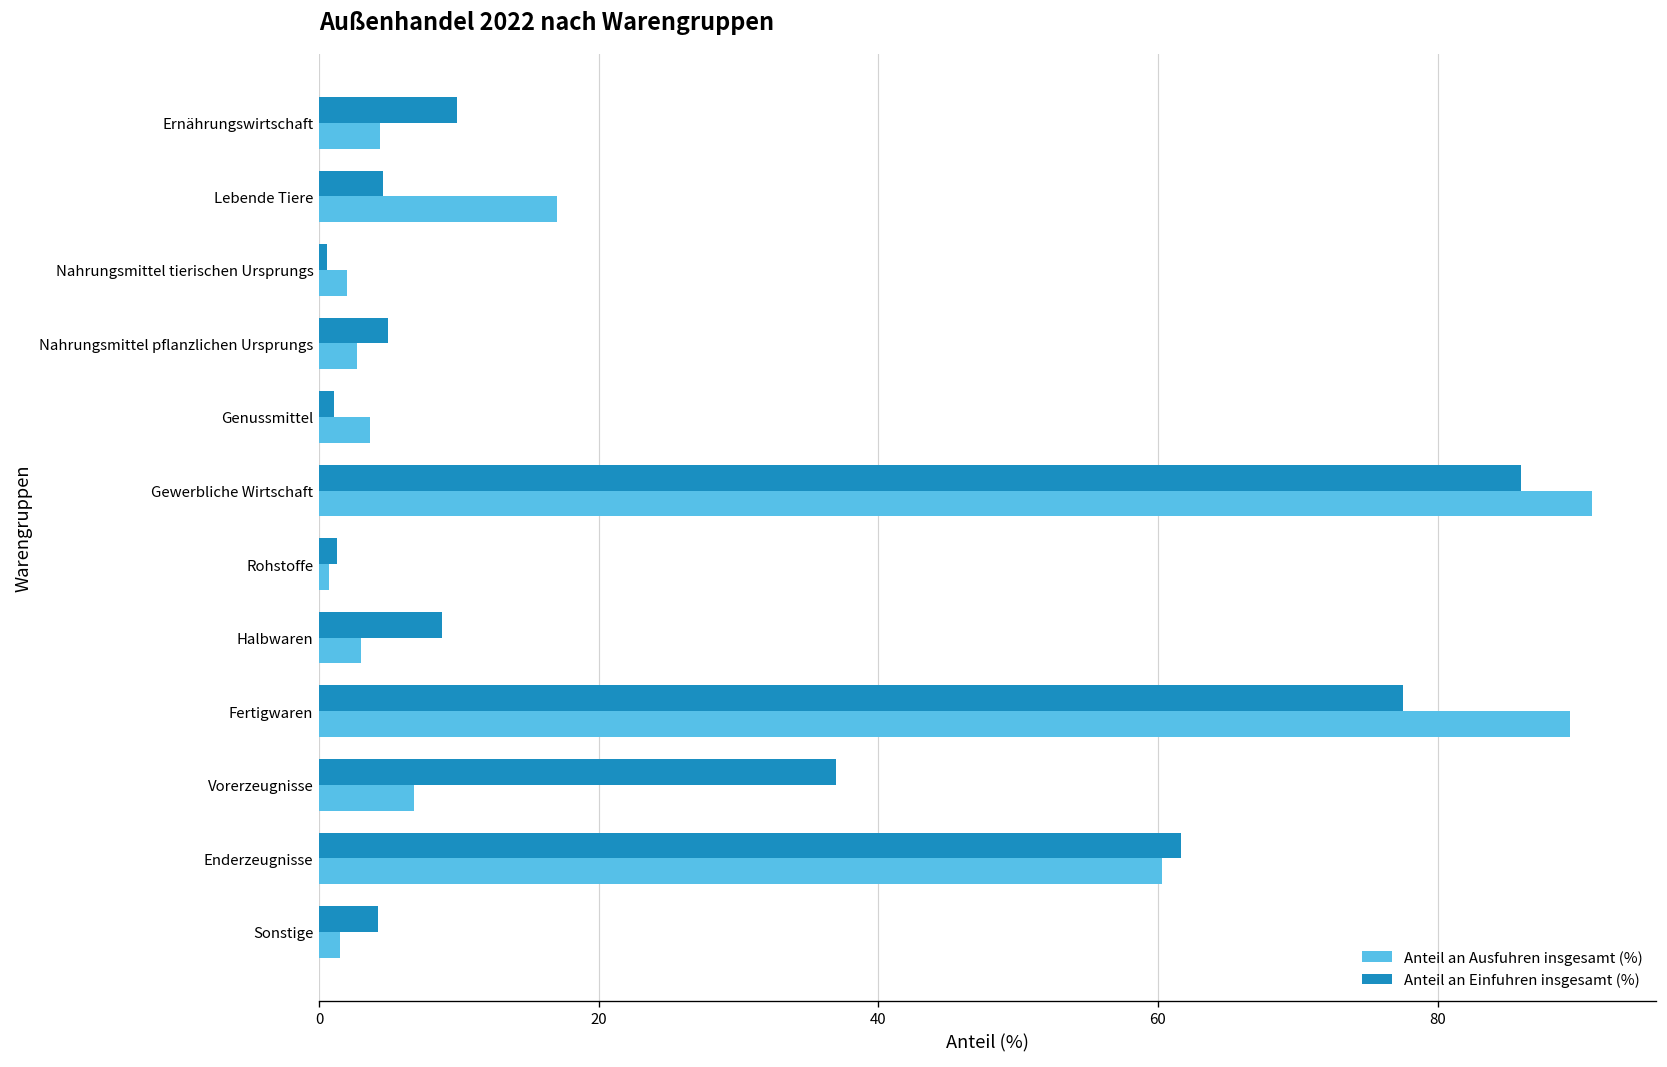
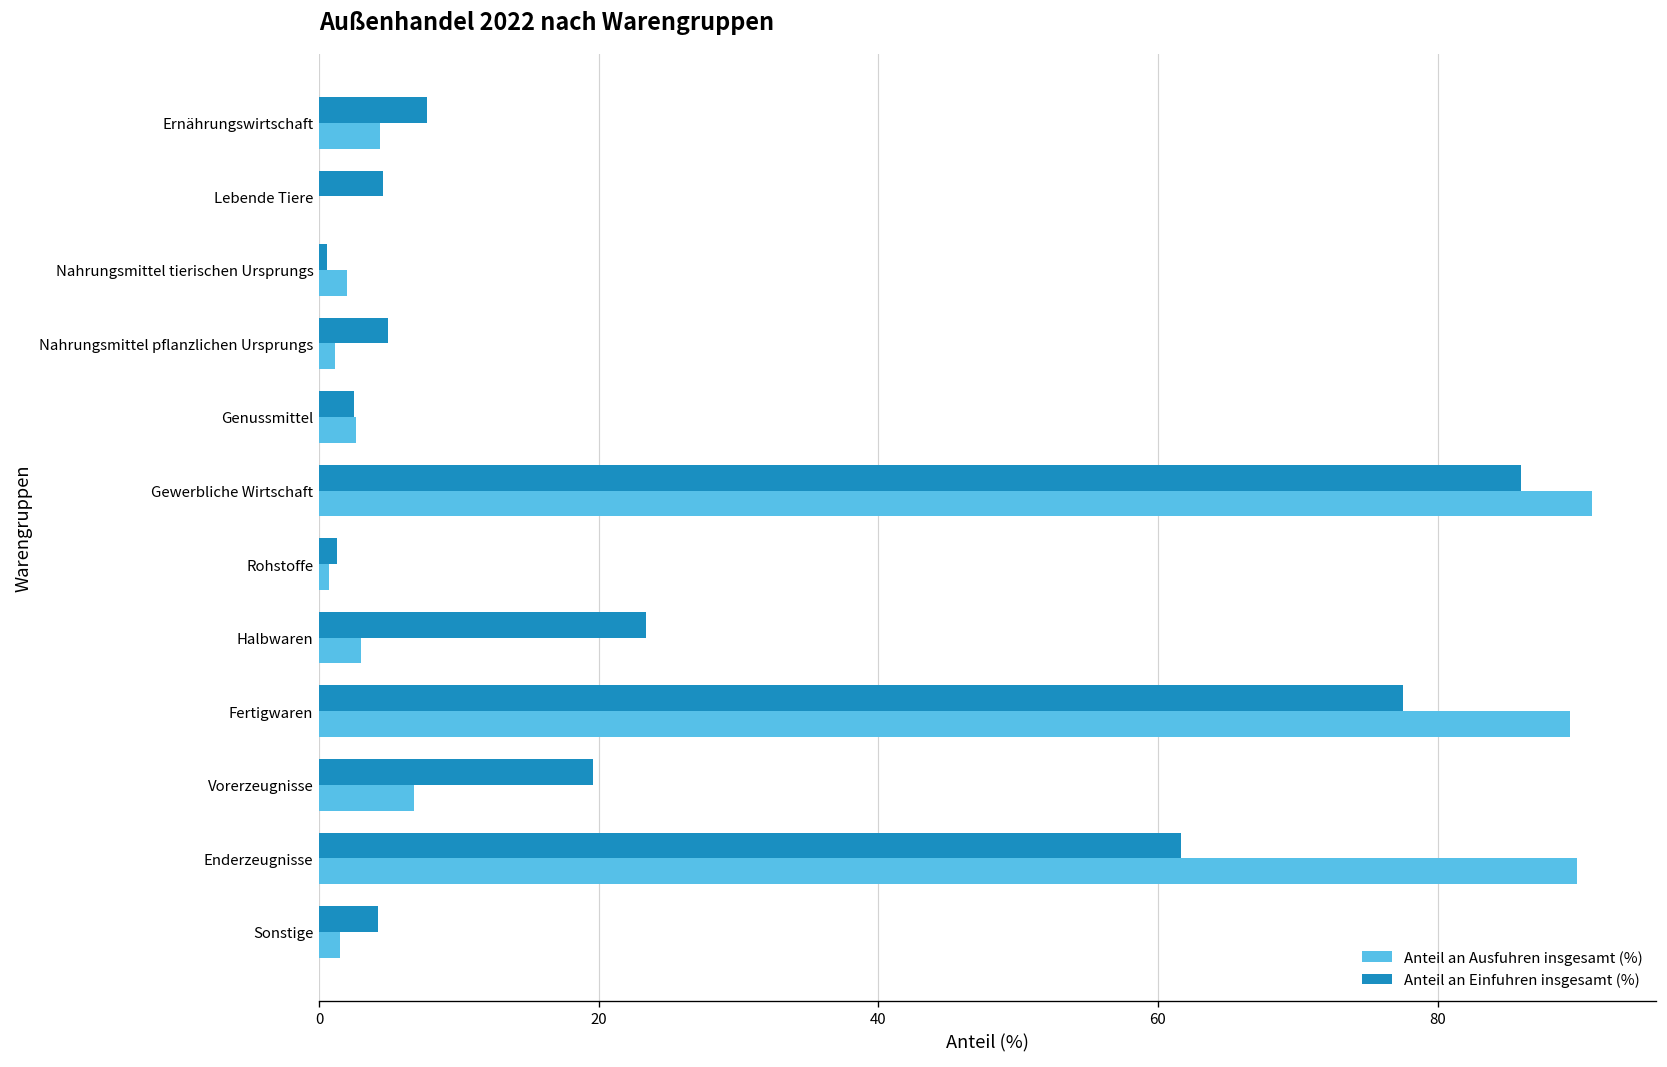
Anteil an Einfuhren insgesamt (%), Ernährungswirtschaft: 9.9 -> 7.7
Anteil an Ausfuhren insgesamt (%), Lebende Tiere: 17.0 -> 0.0
Anteil an Ausfuhren insgesamt (%), Nahrungsmittel pflanzlichen Ursprungs: 2.7 -> 1.1
Anteil an Einfuhren insgesamt (%), Genussmittel: 1.1 -> 2.5
Anteil an Ausfuhren insgesamt (%), Genussmittel: 3.6 -> 2.6
Anteil an Einfuhren insgesamt (%), Halbwaren: 8.8 -> 23.4
Anteil an Einfuhren insgesamt (%), Vorerzeugnisse: 37.0 -> 19.6
Anteil an Ausfuhren insgesamt (%), Enderzeugnisse: 60.3 -> 89.9
